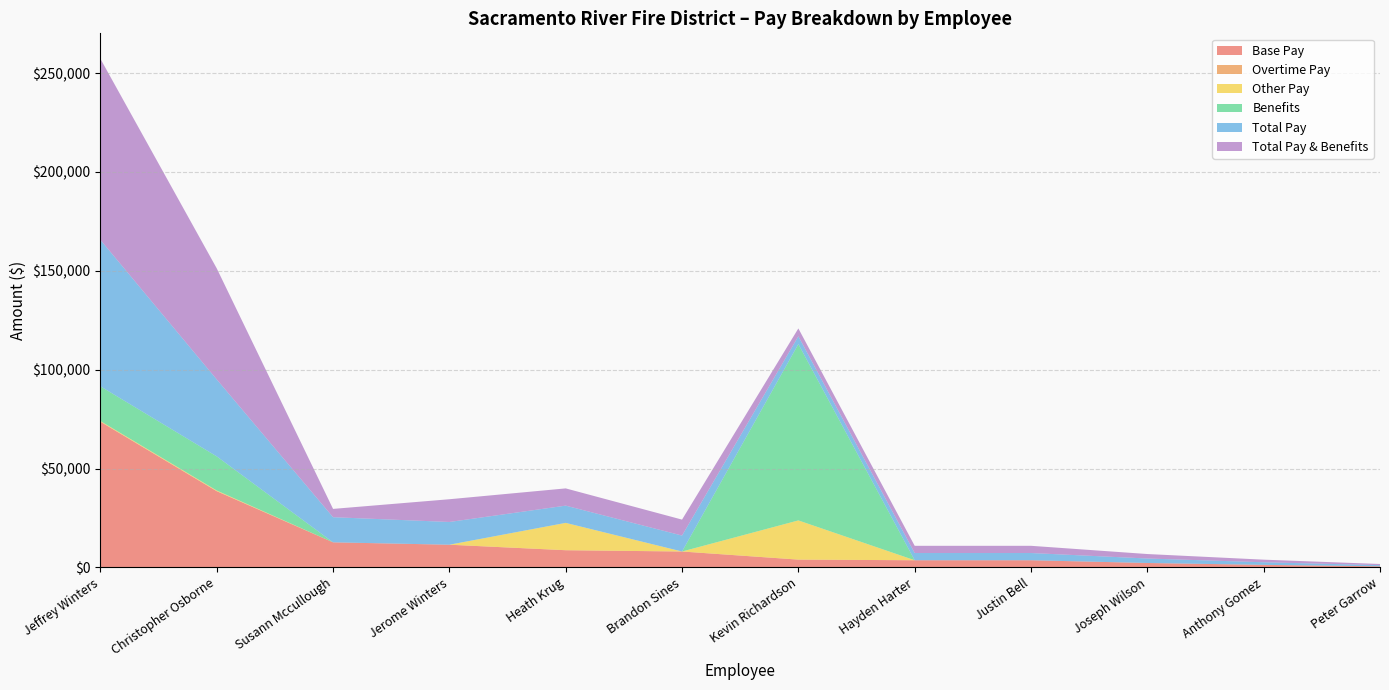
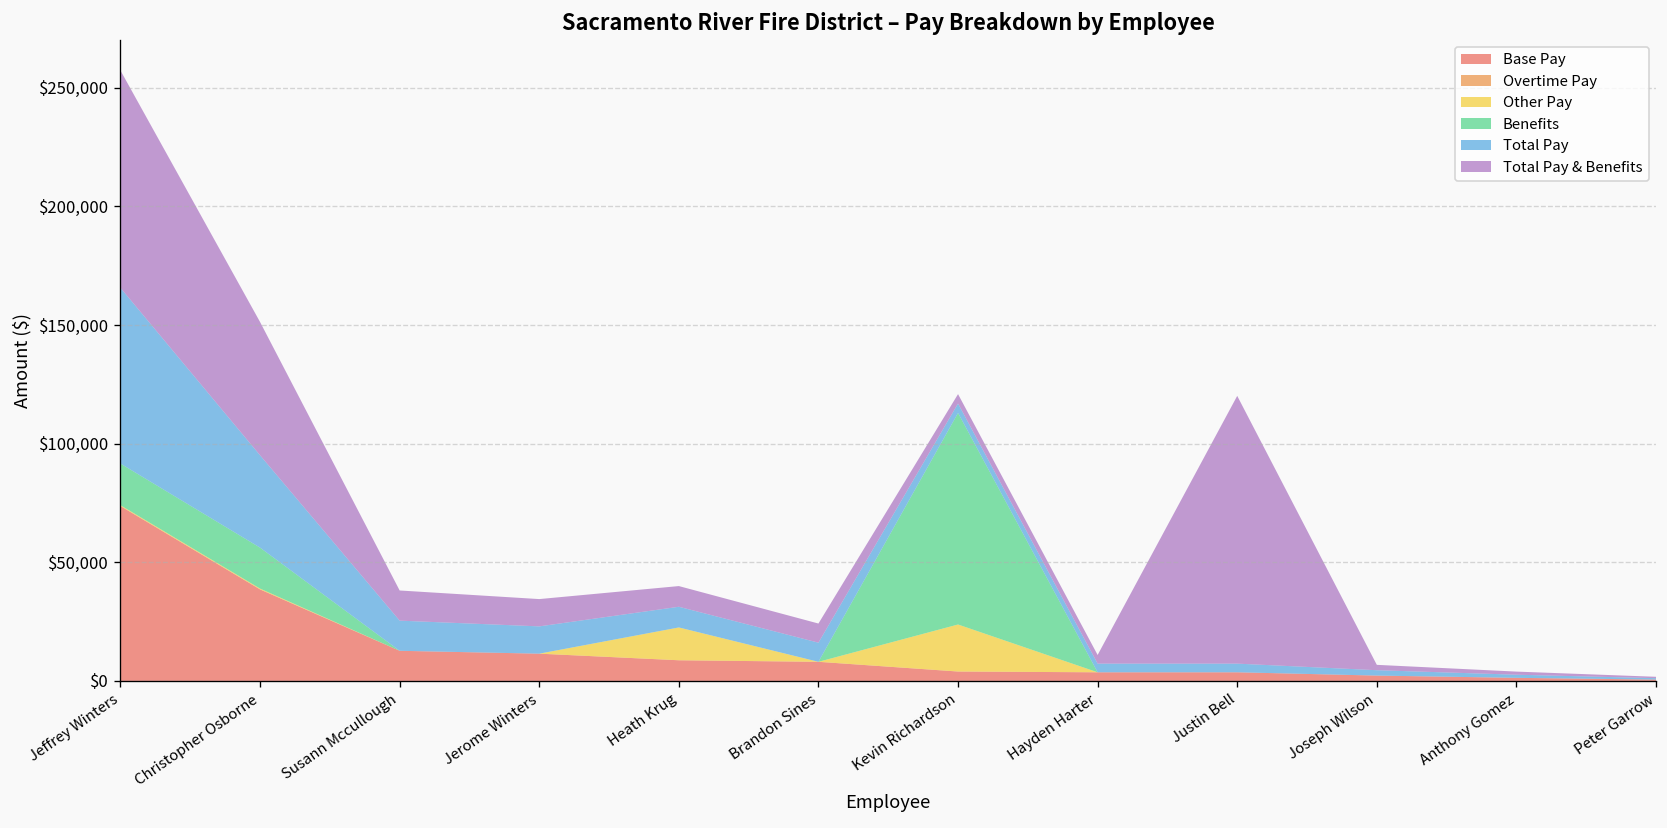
Total Pay & Benefits, Susann Mccullough: $4,000 -> $13,000
Total Pay & Benefits, Justin Bell: $4,000 -> $113,000
